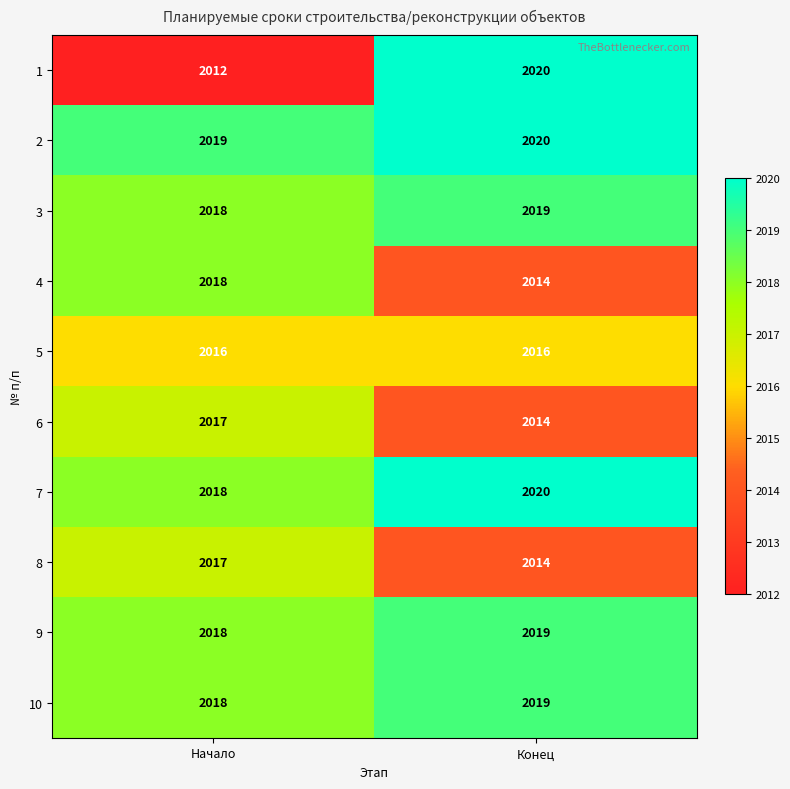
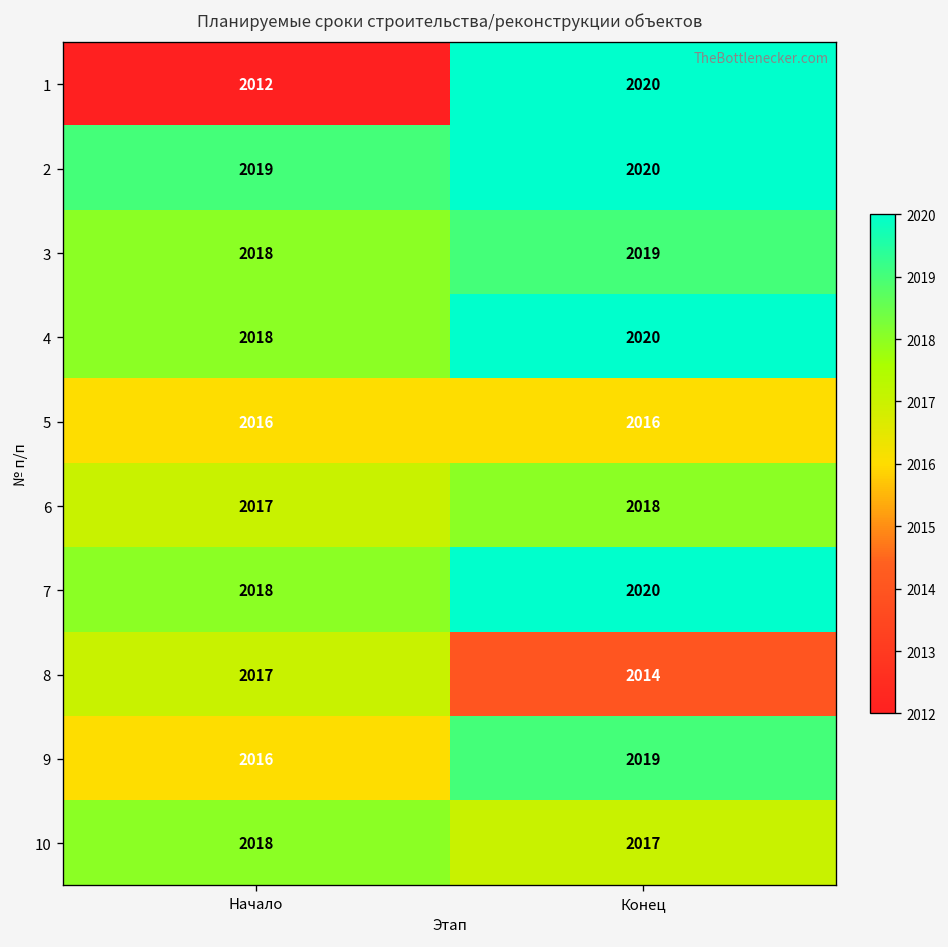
4, Конец: 2014 -> 2020
6, Конец: 2014 -> 2018
9, Начало: 2018 -> 2016
10, Конец: 2019 -> 2017
